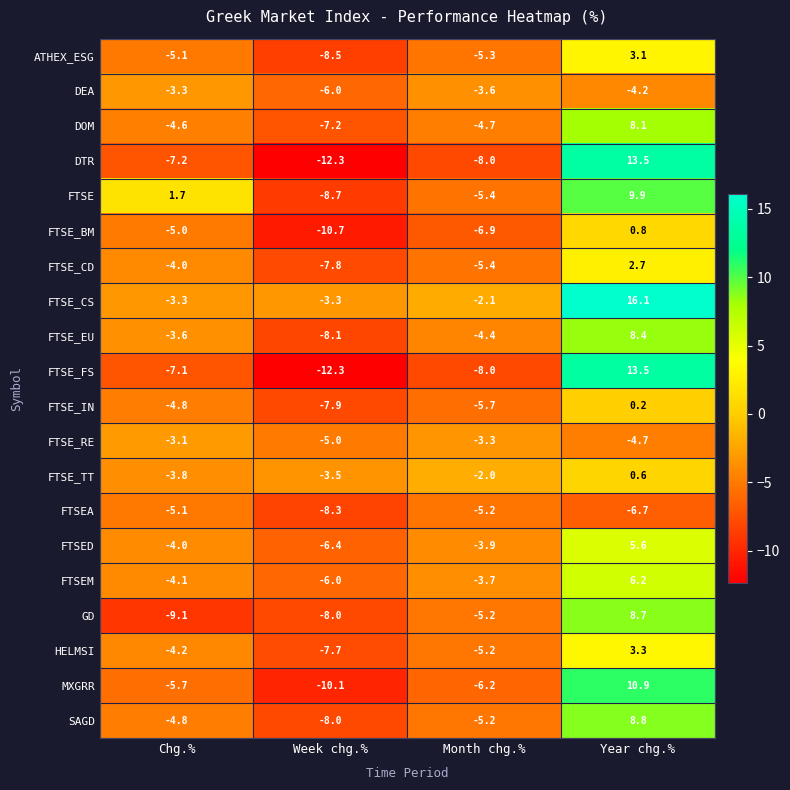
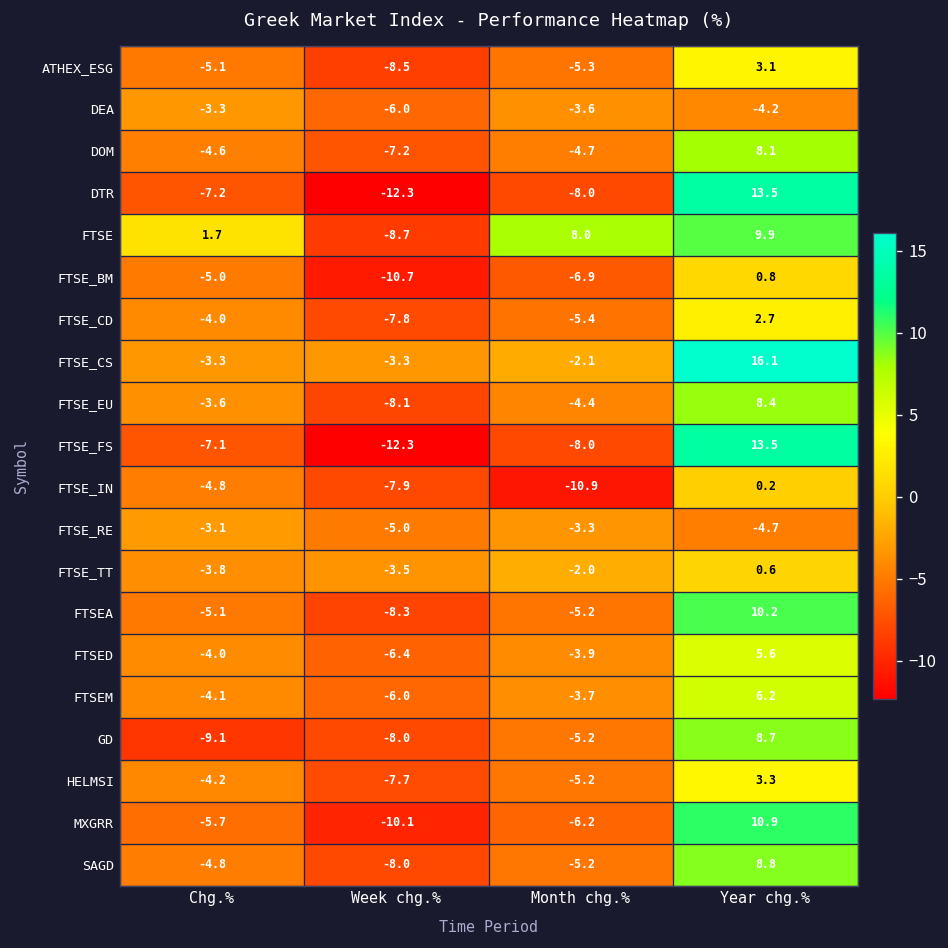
FTSE, Month chg.%: -5.4 -> 8.0
FTSE_IN, Month chg.%: -5.7 -> -10.9
FTSEA, Year chg.%: -6.7 -> 10.2
